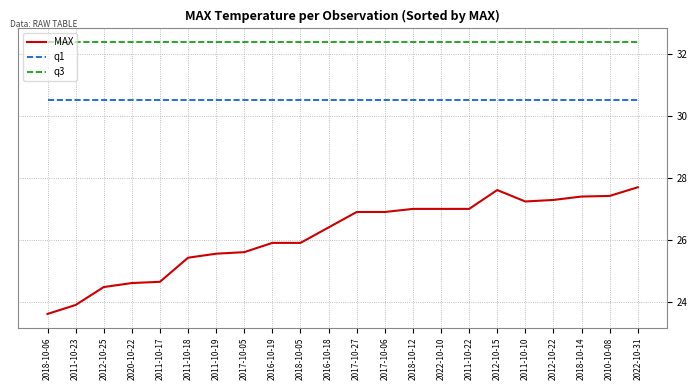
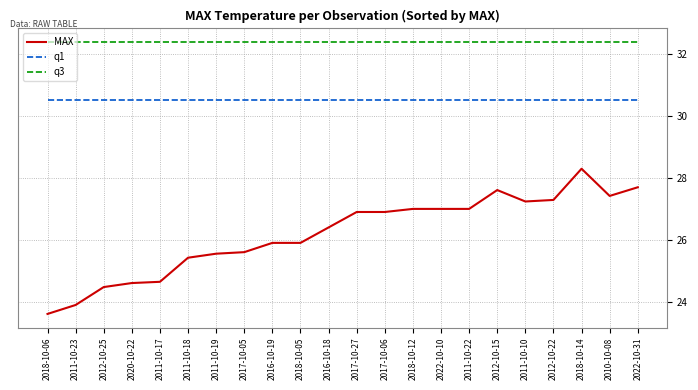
MAX, 2018-10-14: 27.4 -> 28.3
